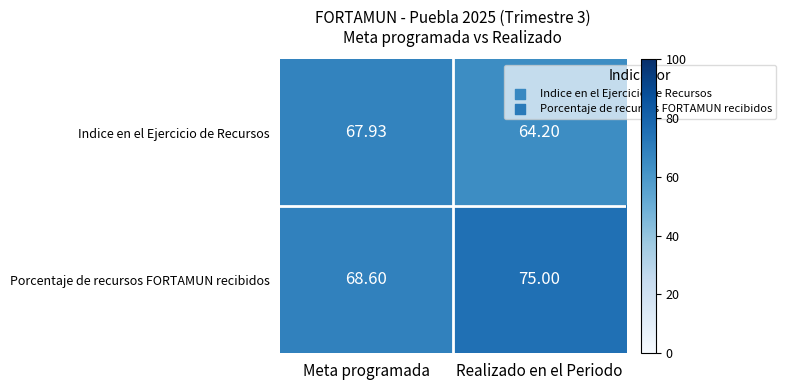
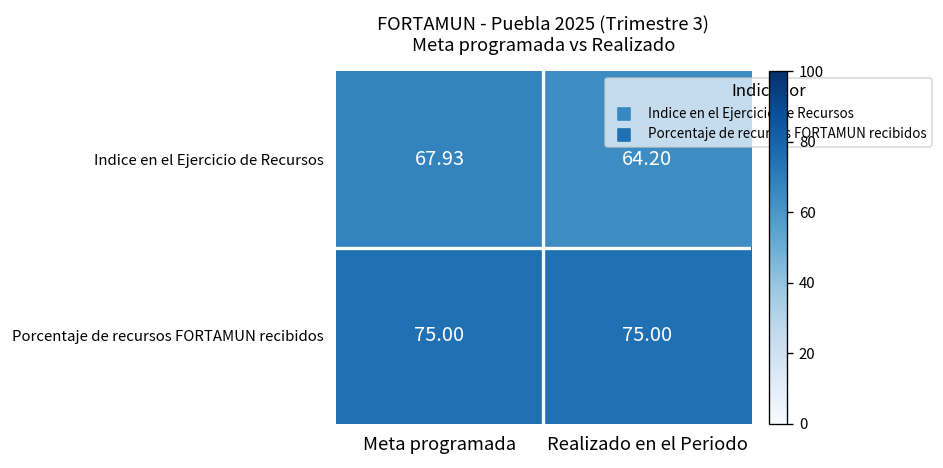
Porcentaje de recursos FORTAMUN recibidos, Meta programada: 68.60 -> 75.00
